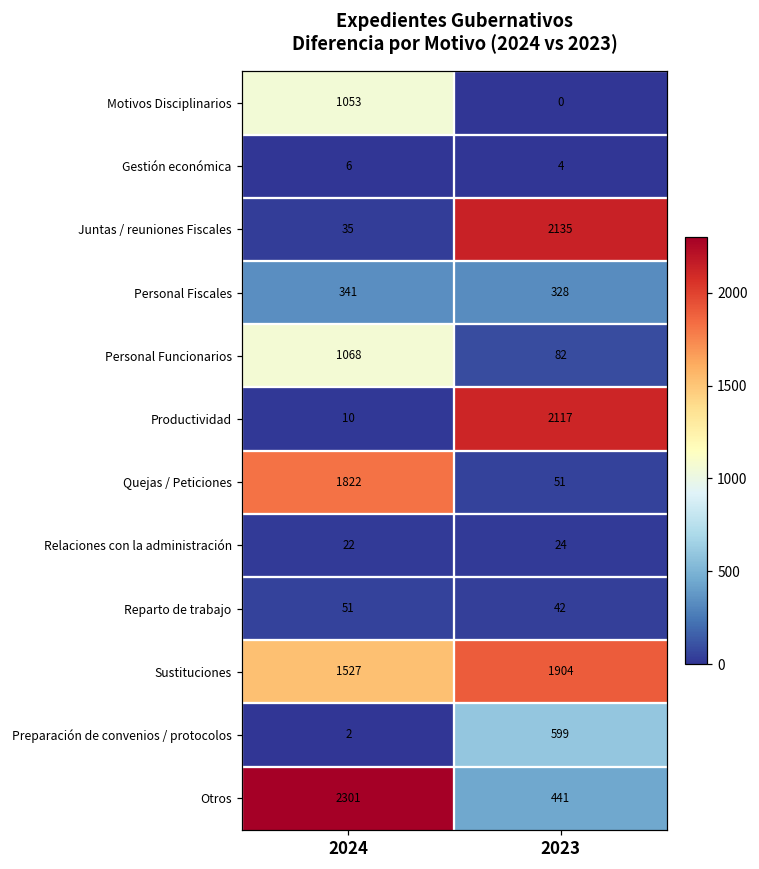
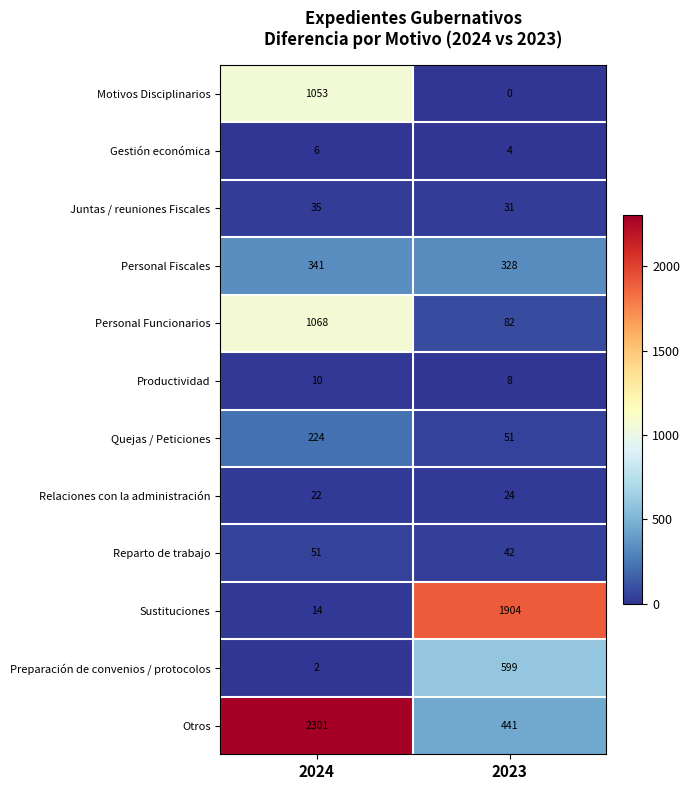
Juntas / reuniones Fiscales, 2023: 2135 -> 31
Productividad, 2023: 2117 -> 8
Quejas / Peticiones, 2024: 1822 -> 224
Sustituciones, 2024: 1527 -> 14
